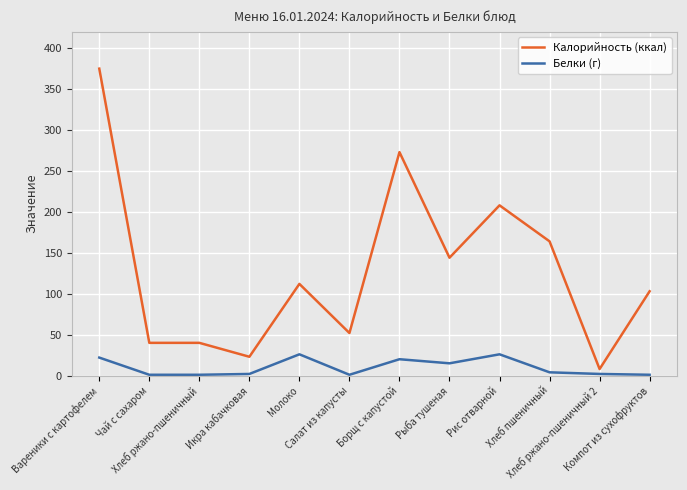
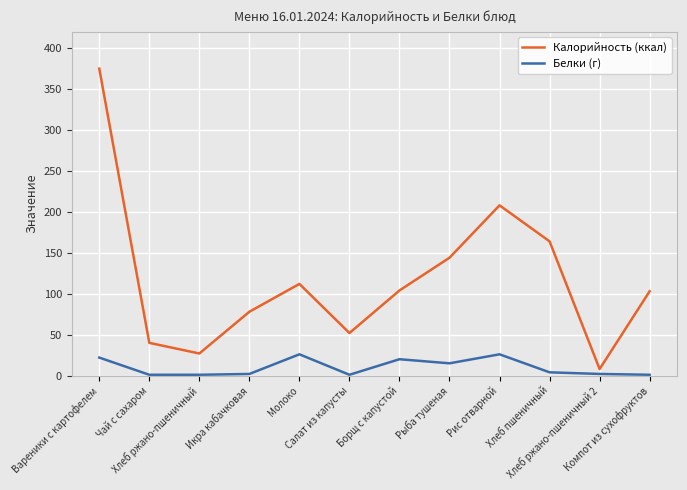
Калорийность (ккал), Хлеб ржано-пшеничный: 40 -> 30
Калорийность (ккал), Икра кабачковая: 20 -> 80
Калорийность (ккал), Борщ с капустой: 270 -> 100
